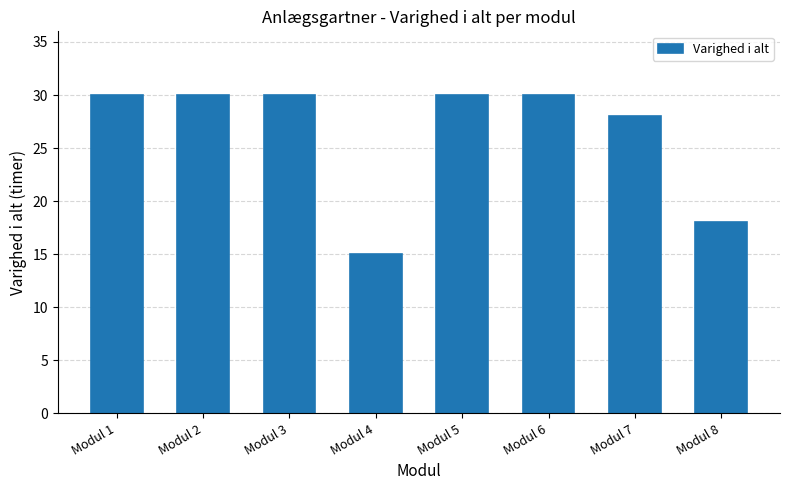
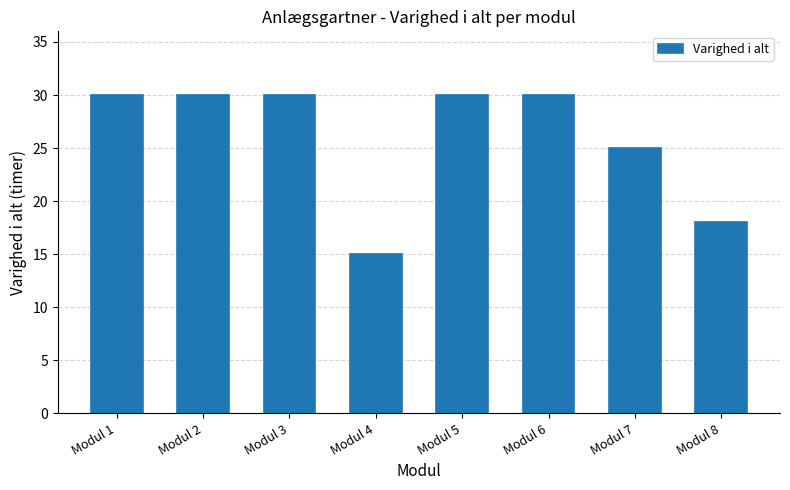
Modul 7: 28 -> 25
